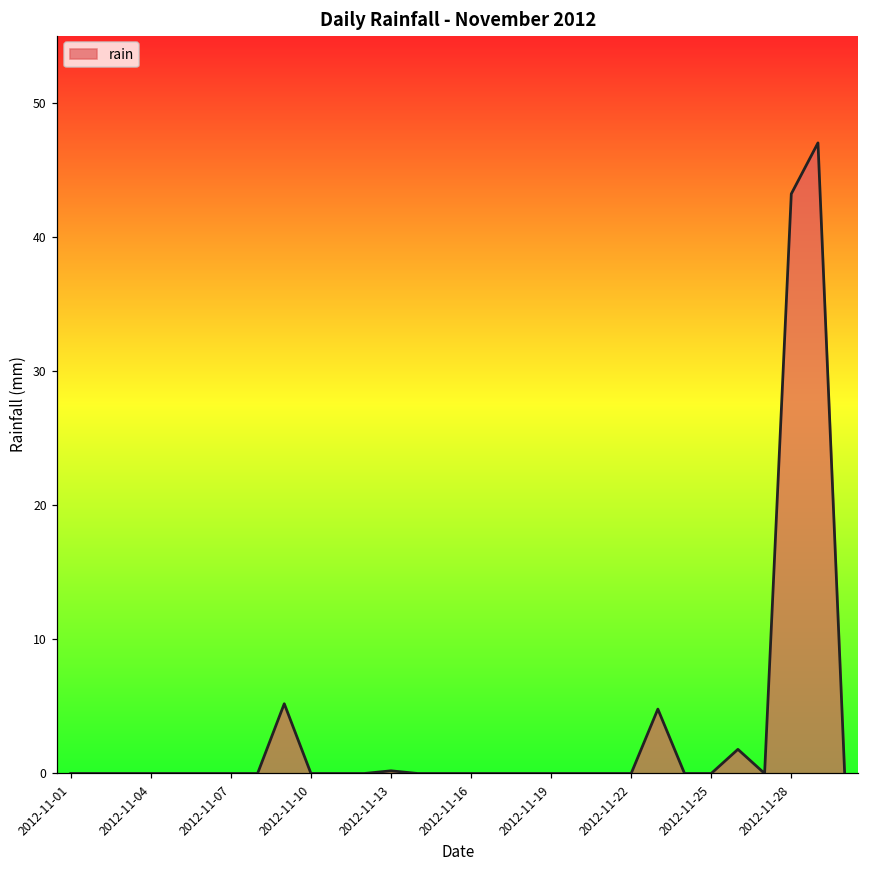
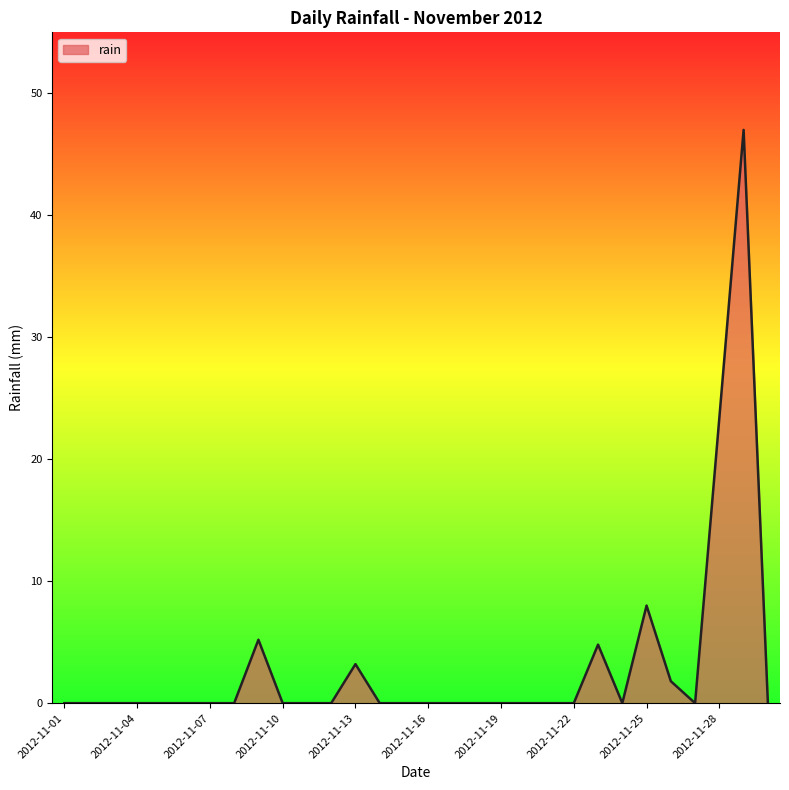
2012-11-13: 0.2 -> 3.2
2012-11-25: 0 -> 8
2012-11-28: 43.2 -> 23.4
